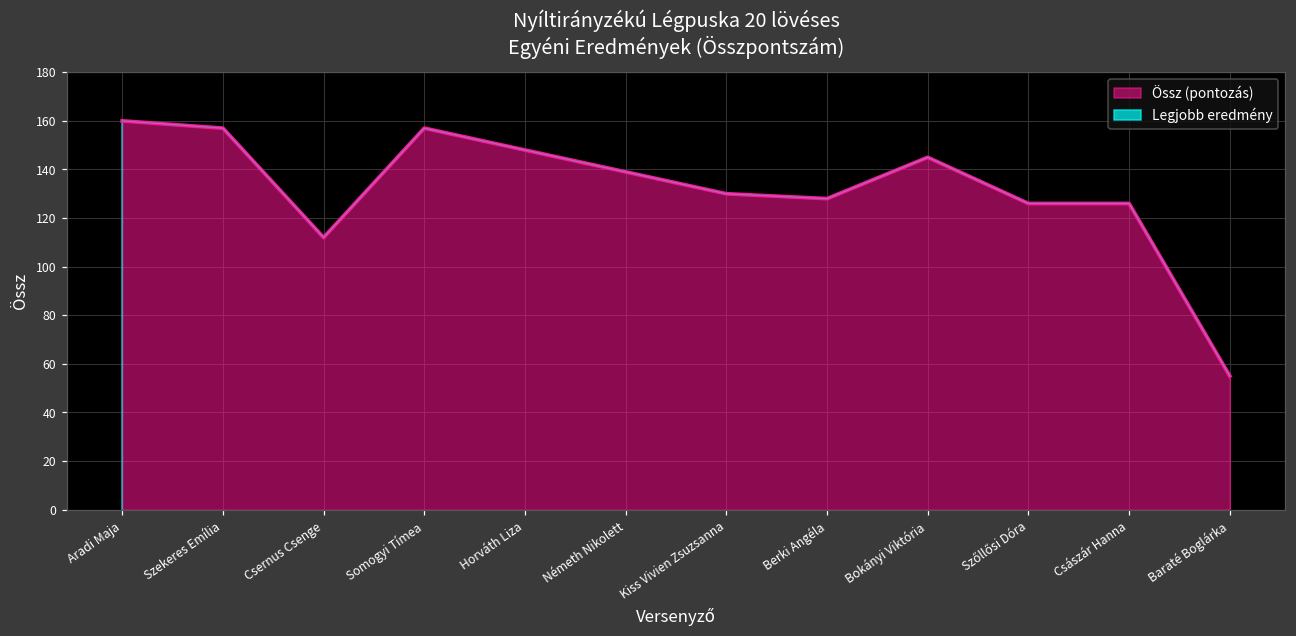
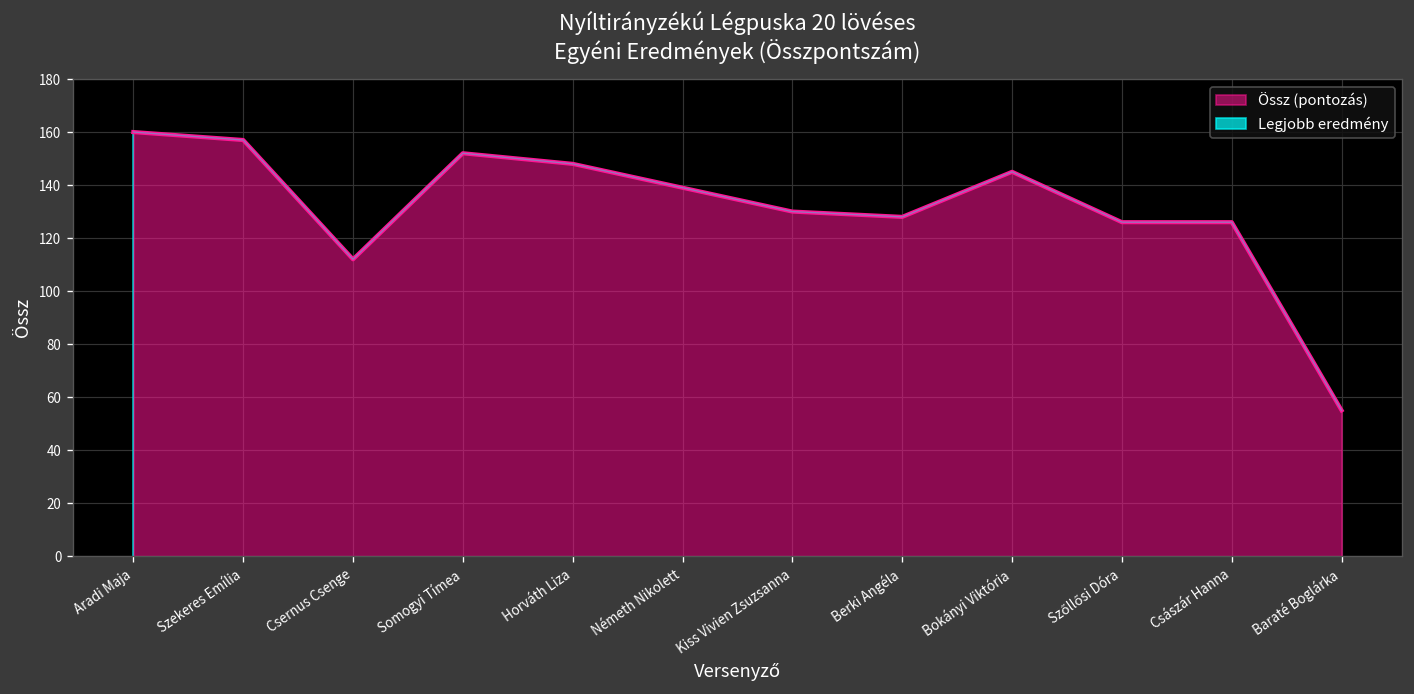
Somogyi Tímea: 157 -> 152
